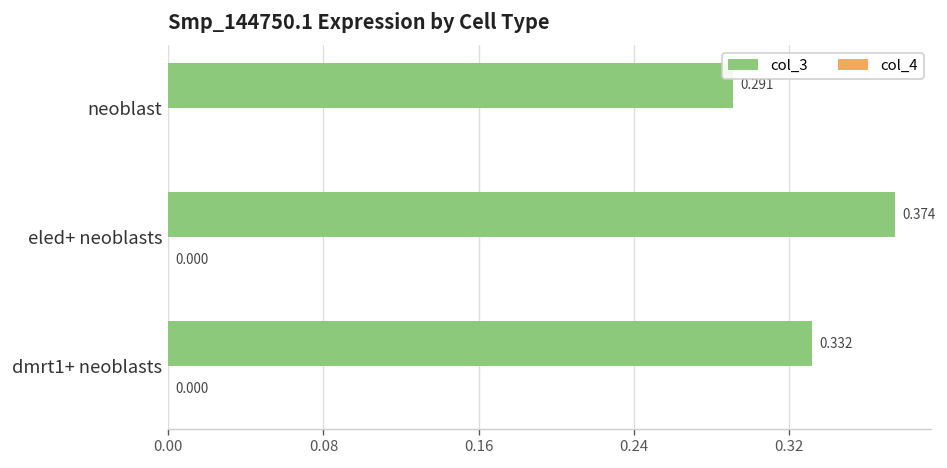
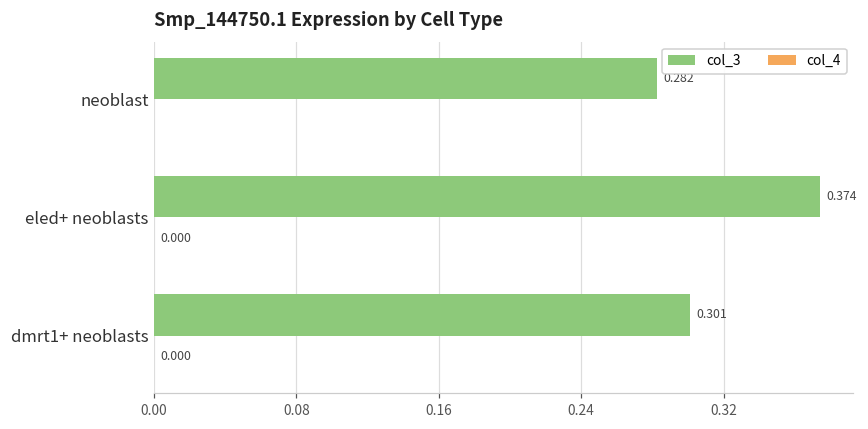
col_3, neoblast: 0.291 -> 0.282
col_3, dmrt1+ neoblasts: 0.332 -> 0.301
